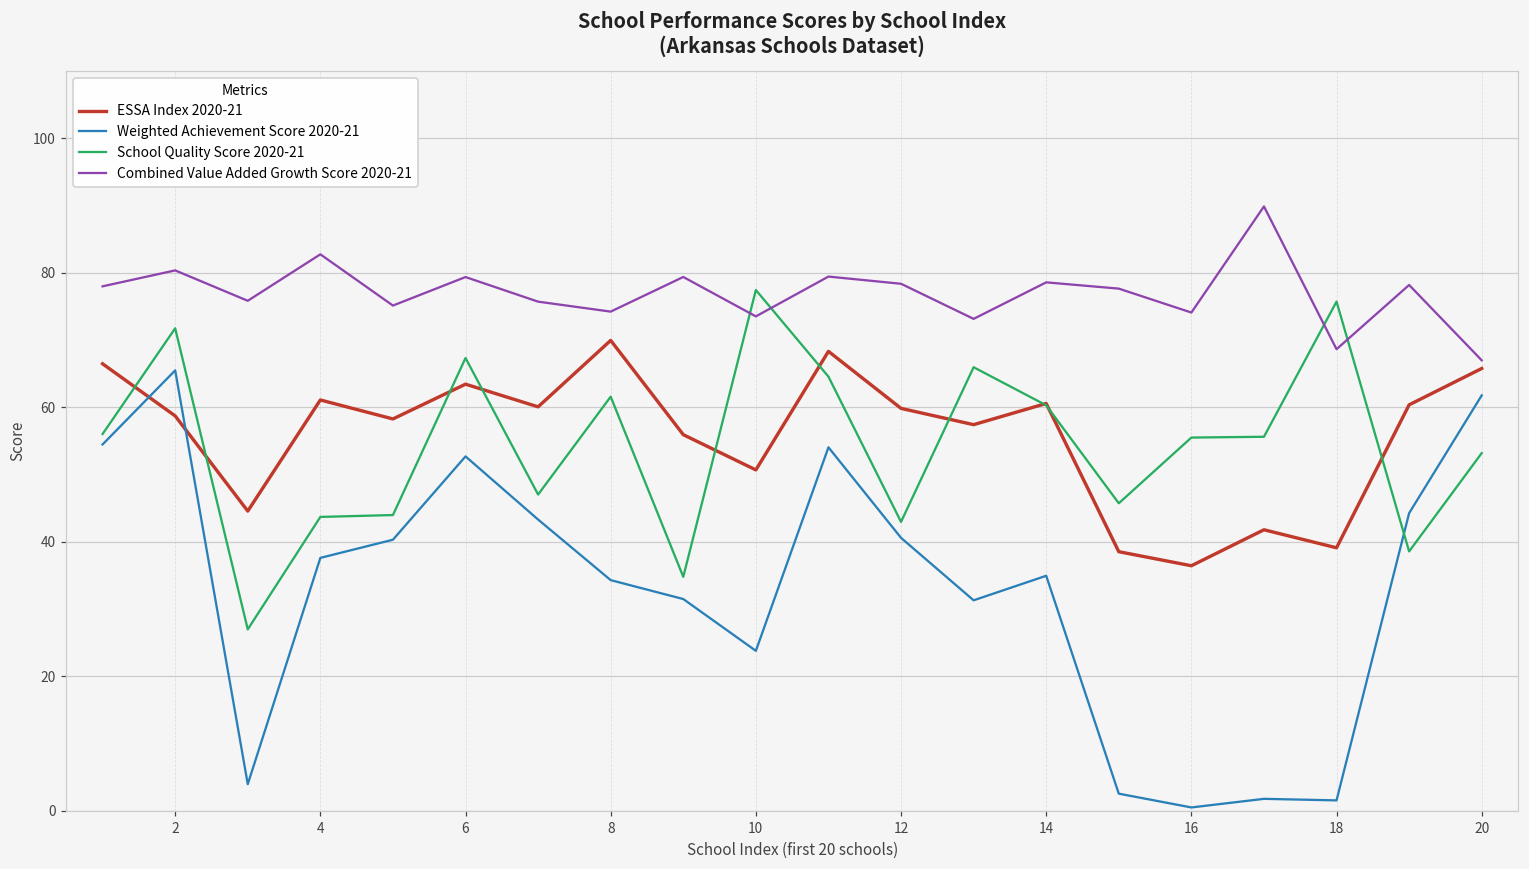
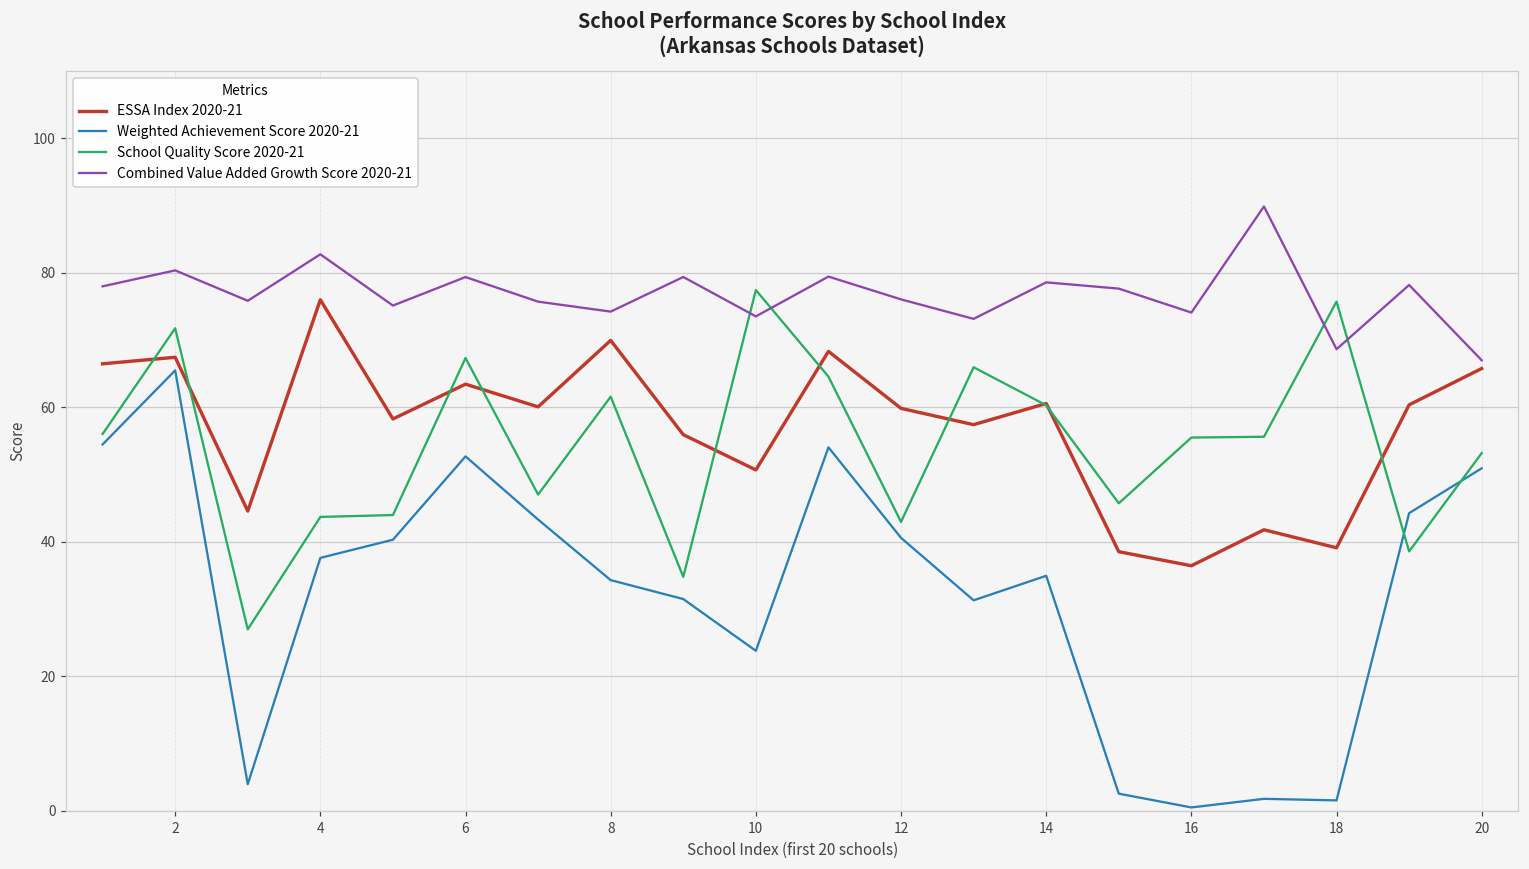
ESSA Index 2020-21, 2: 59 -> 67
ESSA Index 2020-21, 4: 61 -> 76
Combined Value Added Growth Score 2020-21, 12: 78 -> 76
Weighted Achievement Score 2020-21, 20: 62 -> 51
